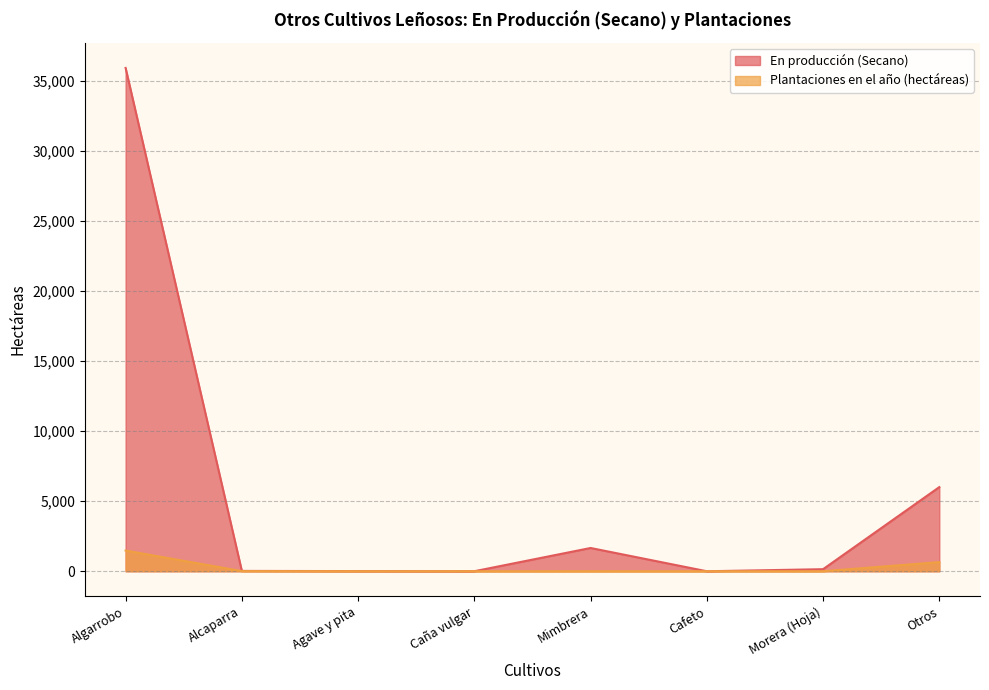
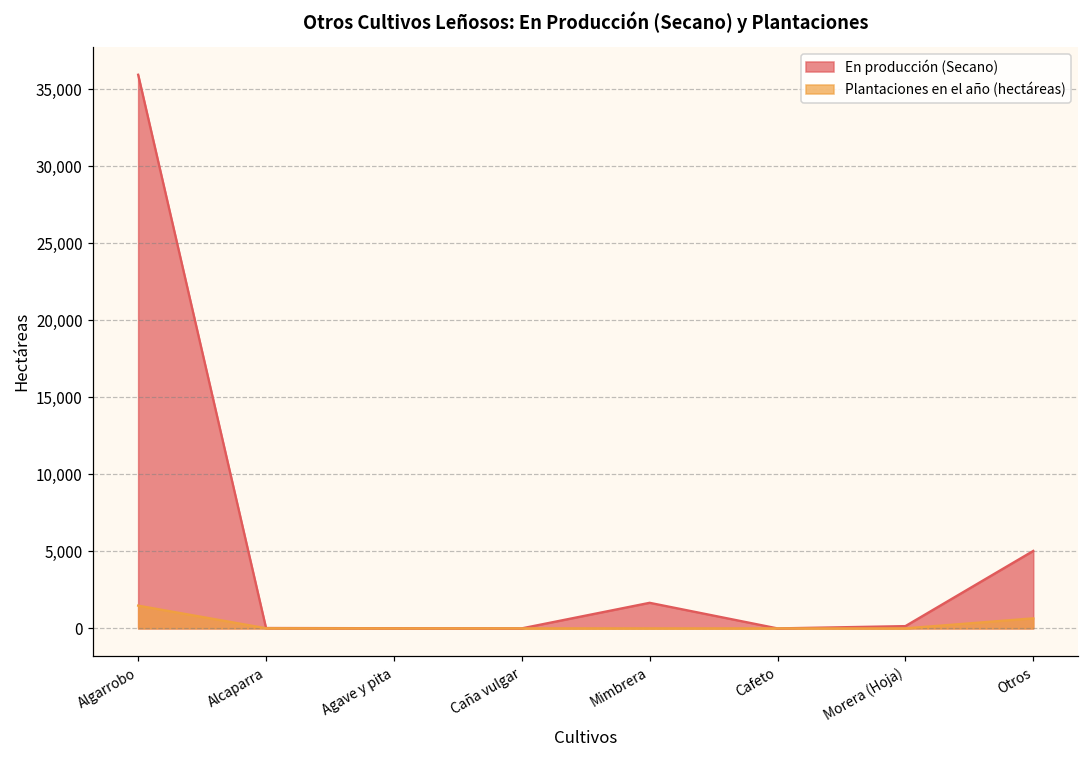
En producción (Secano), Otros: 6,000 -> 5,000
